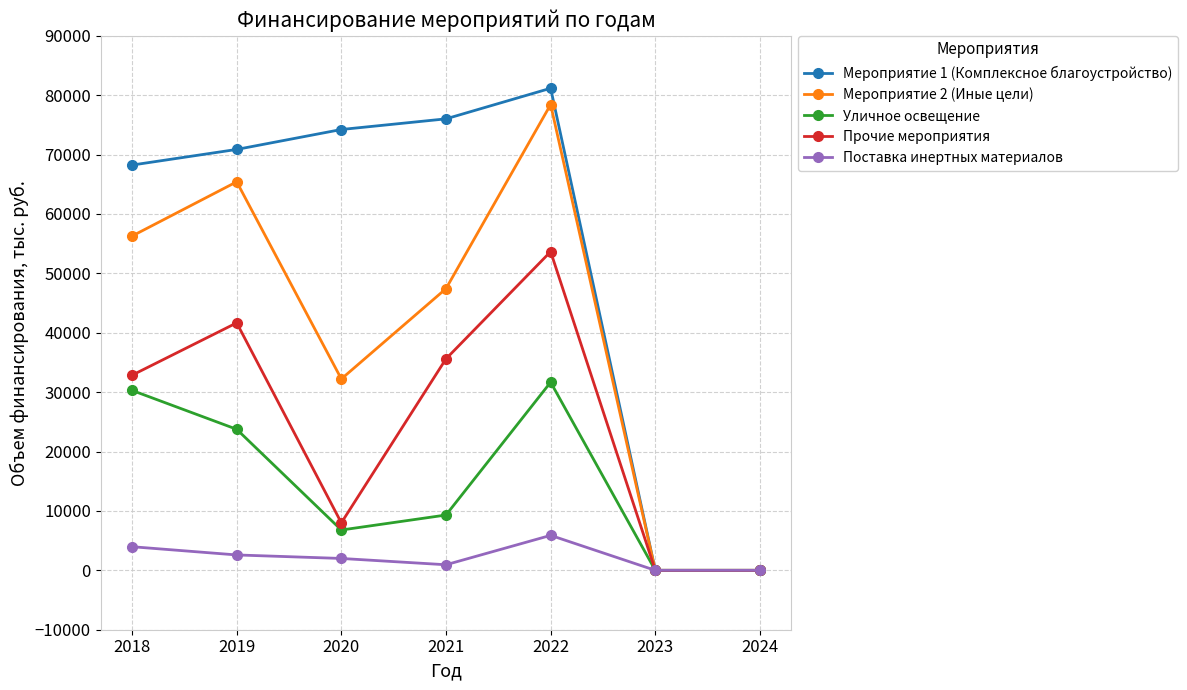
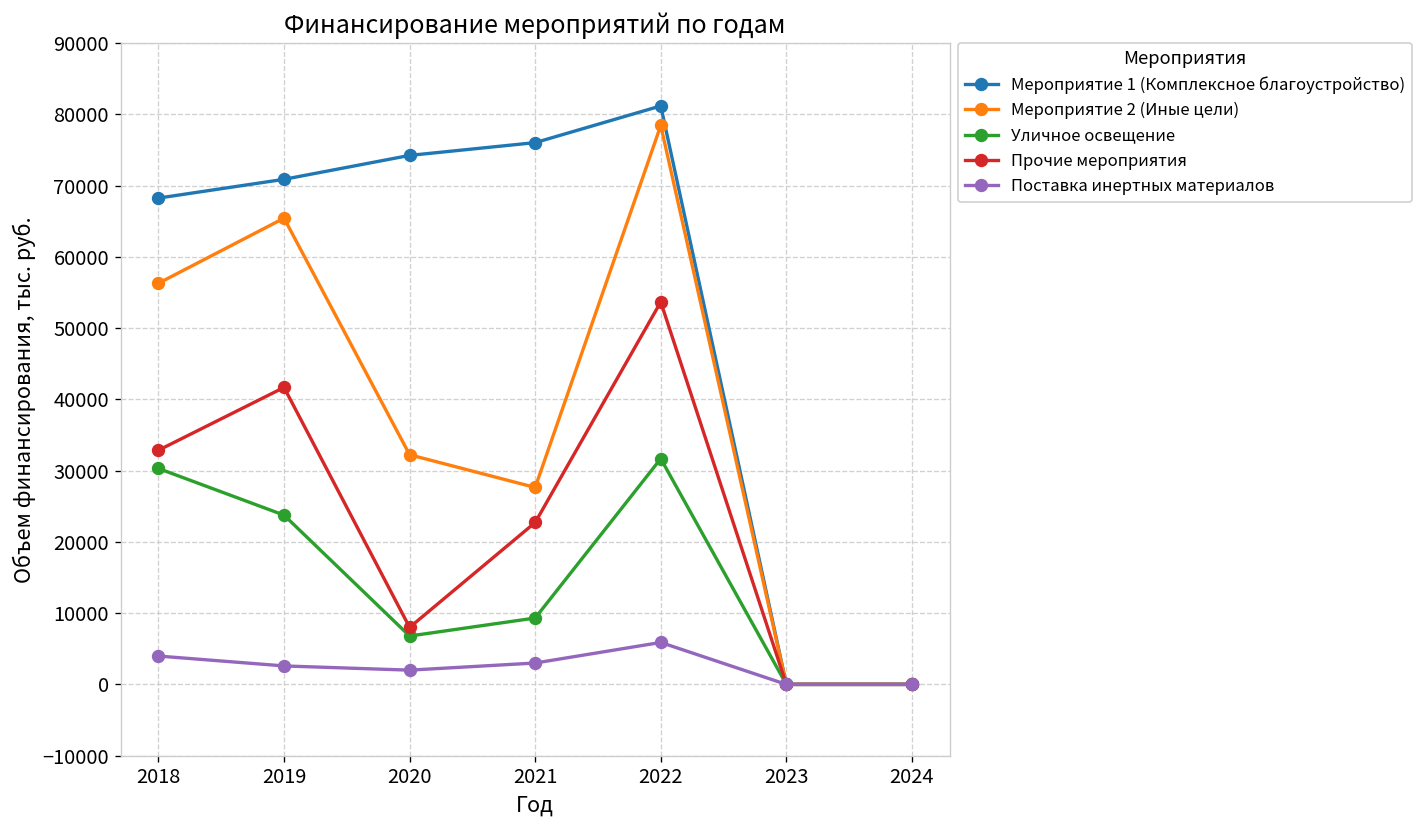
Мероприятие 2 (Иные цели), 2021: 47000 -> 28000
Прочие мероприятия, 2021: 36000 -> 23000
Поставка инертных материалов, 2021: 1000 -> 3000
